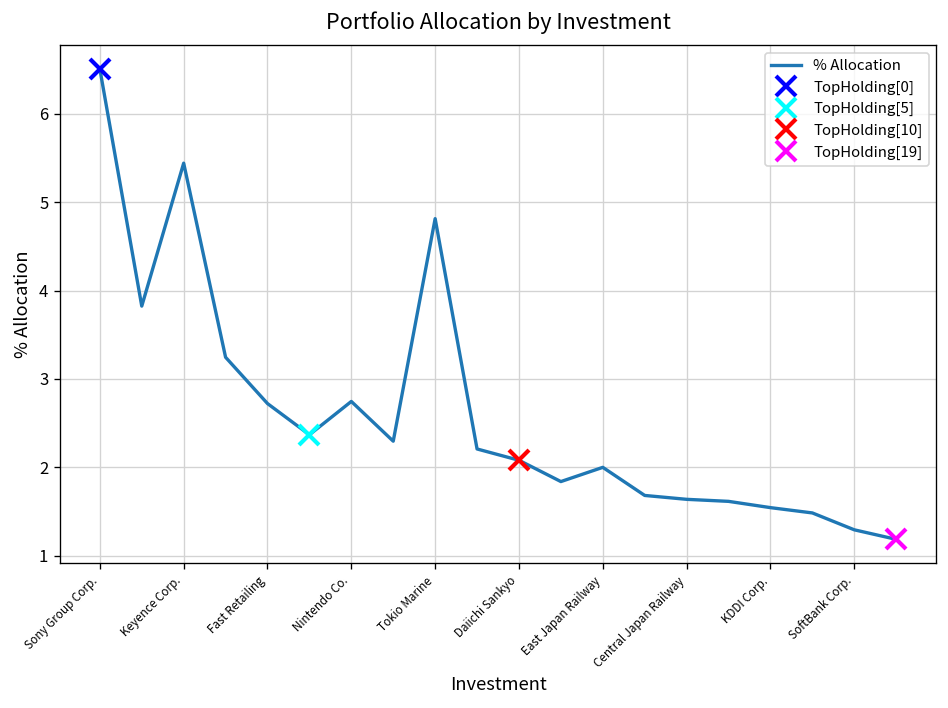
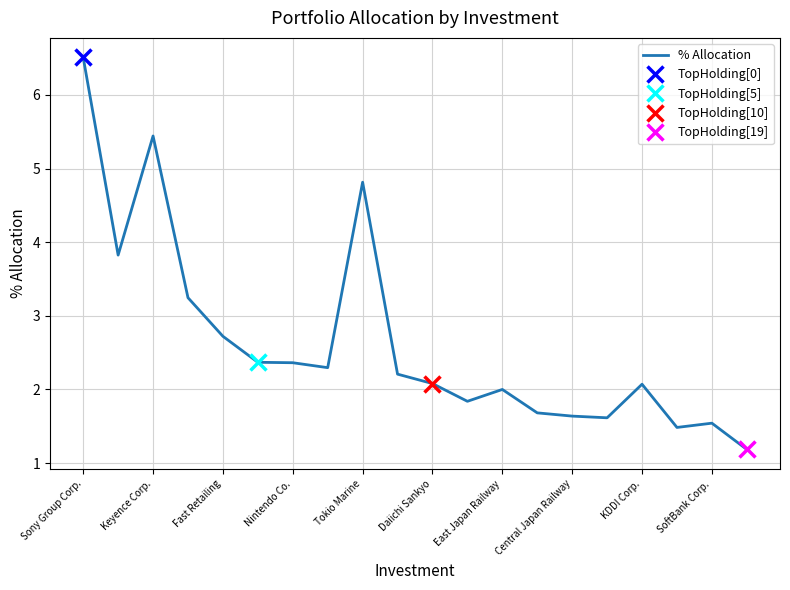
% Allocation, Nintendo Co.: 2.7 -> 2.4
% Allocation, KDDI Corp.: 1.5 -> 2.1
% Allocation, SoftBank Corp.: 1.3 -> 1.5
